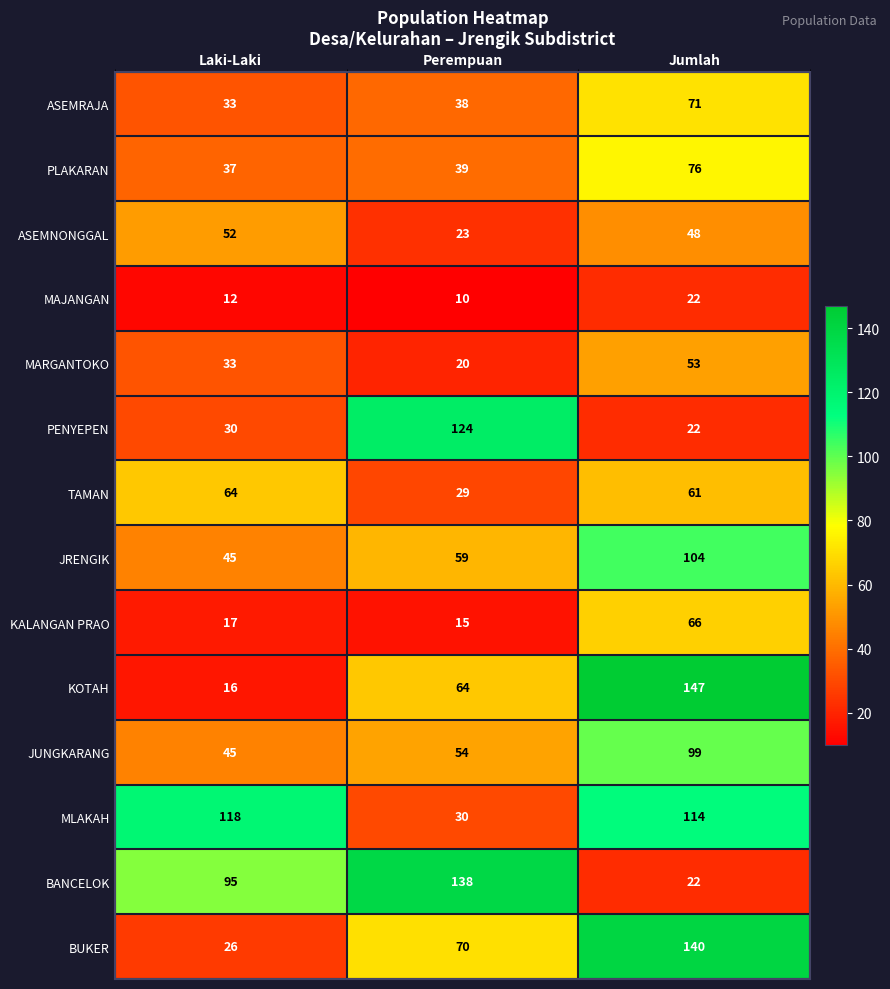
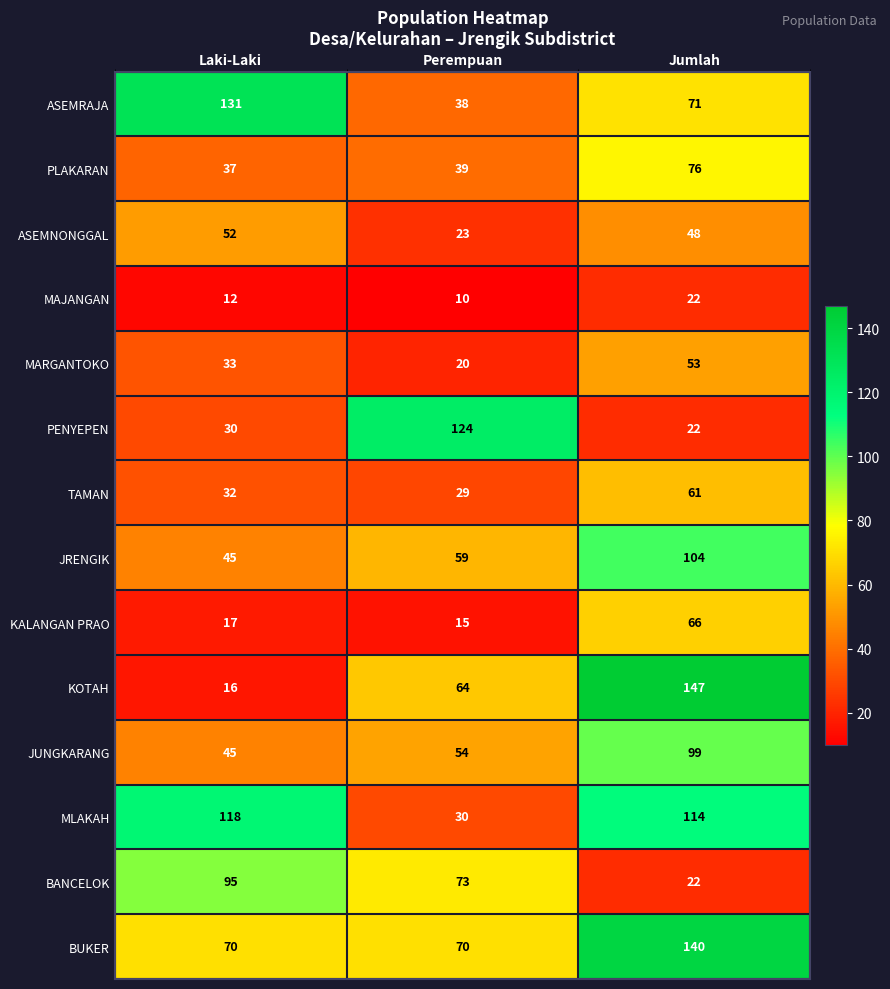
ASEMRAJA, Laki-Laki: 33 -> 131
TAMAN, Laki-Laki: 64 -> 32
BANCELOK, Perempuan: 138 -> 73
BUKER, Laki-Laki: 26 -> 70
